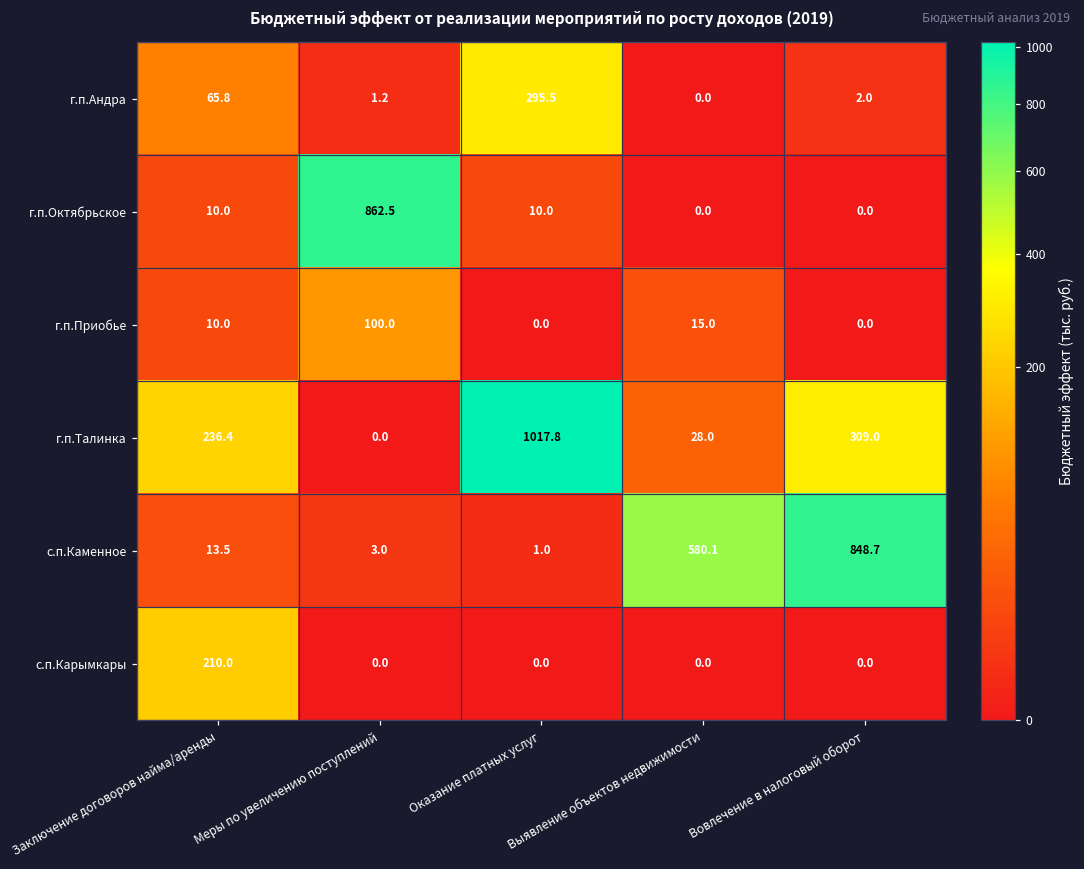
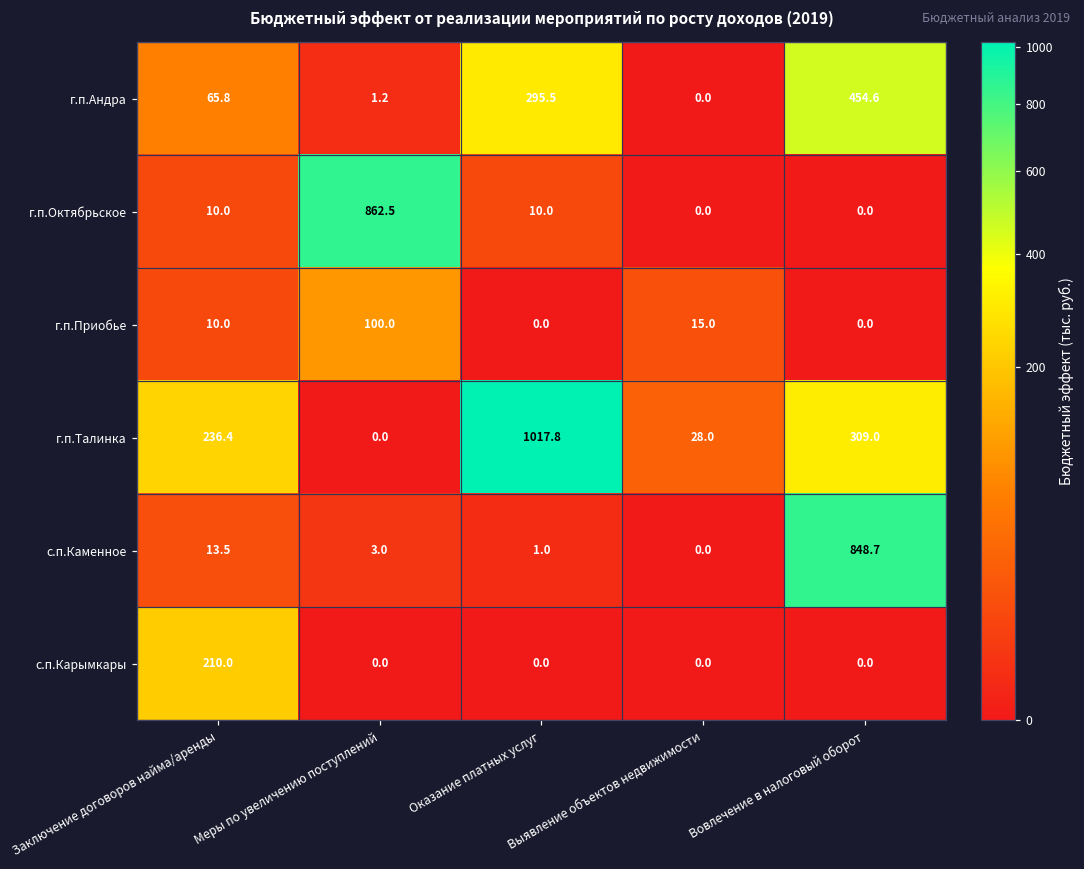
г.п.Андра, Вовлечение в налоговый оборот: 2.0 -> 454.6
с.п.Каменное, Выявление объектов недвижимости: 580.1 -> 0.0
